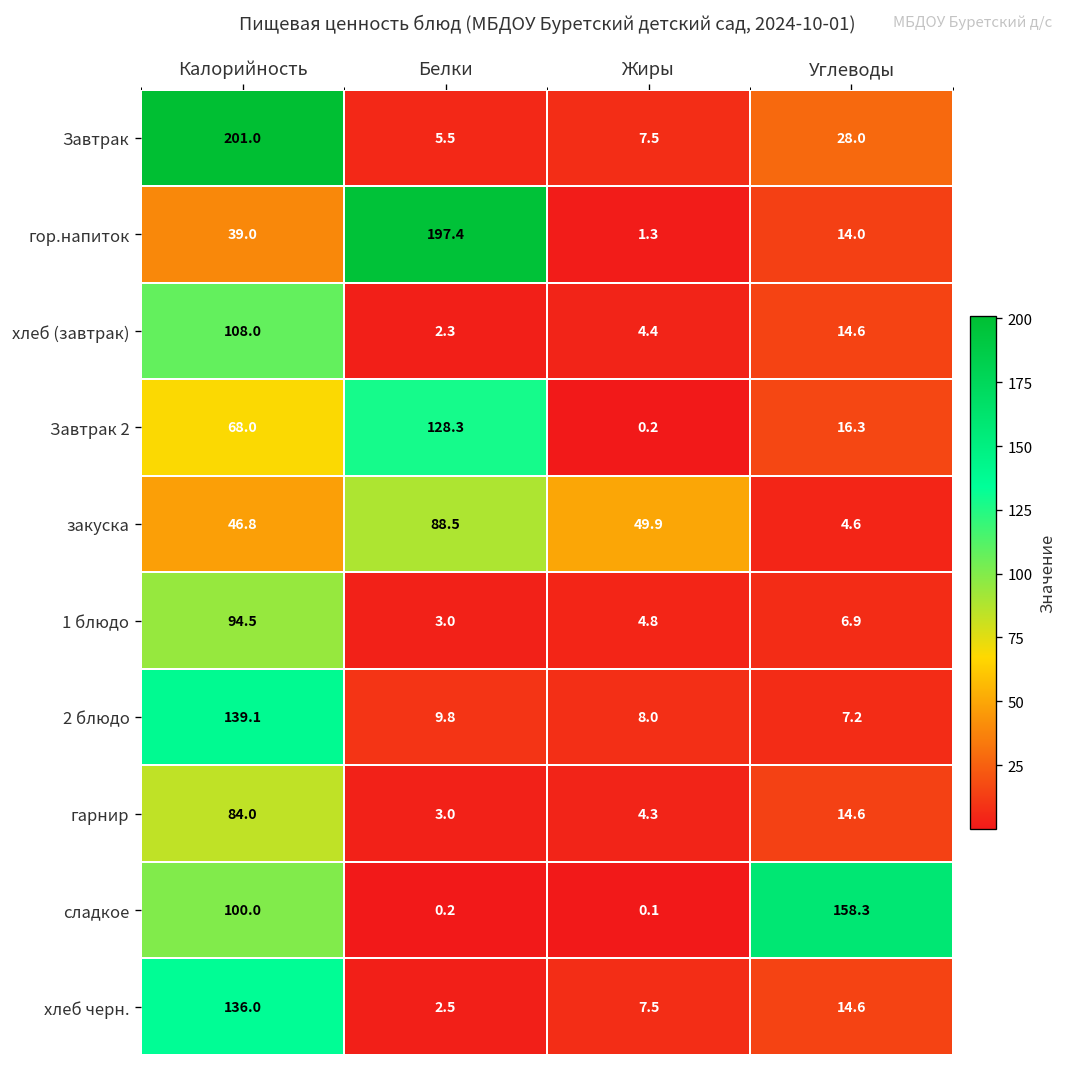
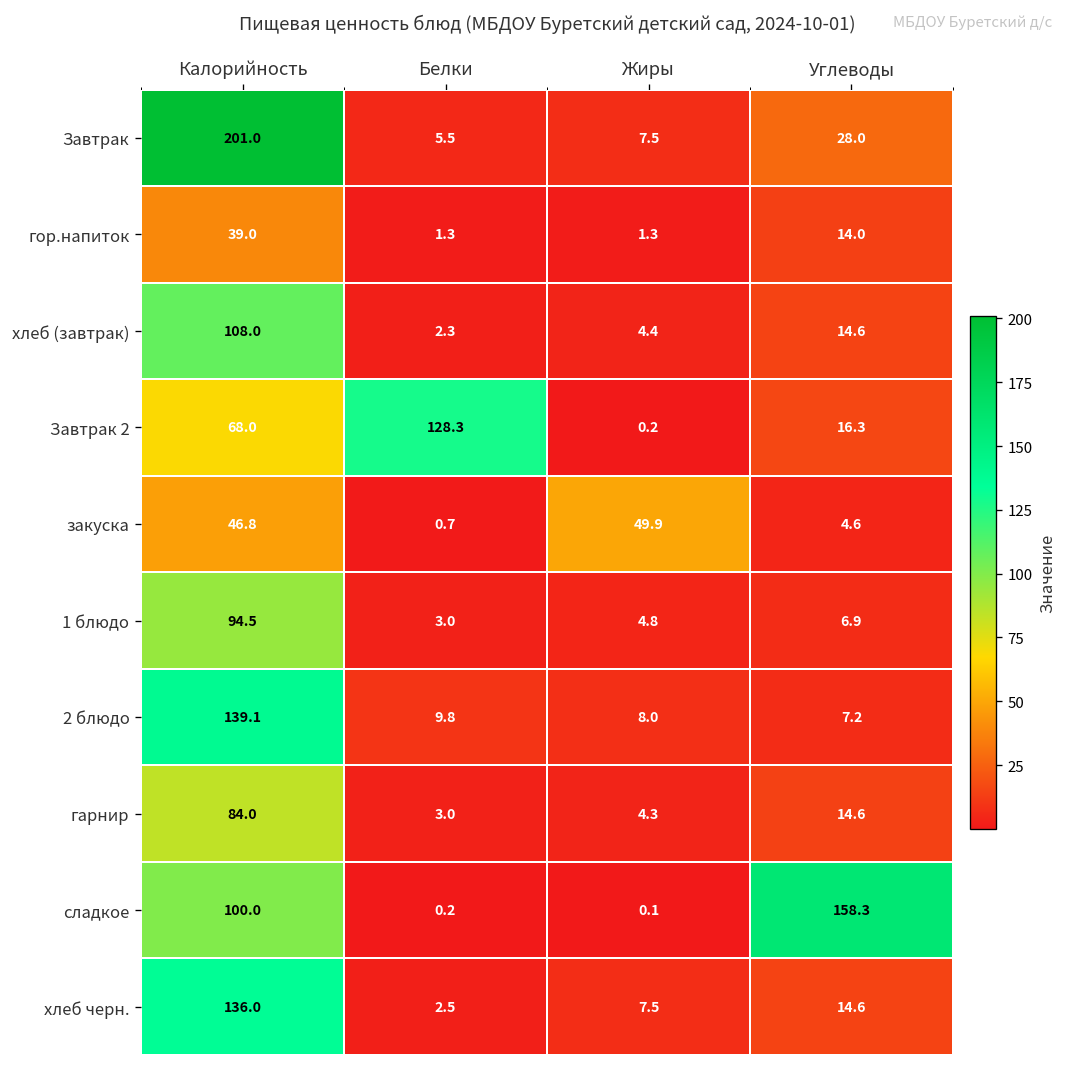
гор.напиток, Белки: 197.4 -> 1.3
закуска, Белки: 88.5 -> 0.7
